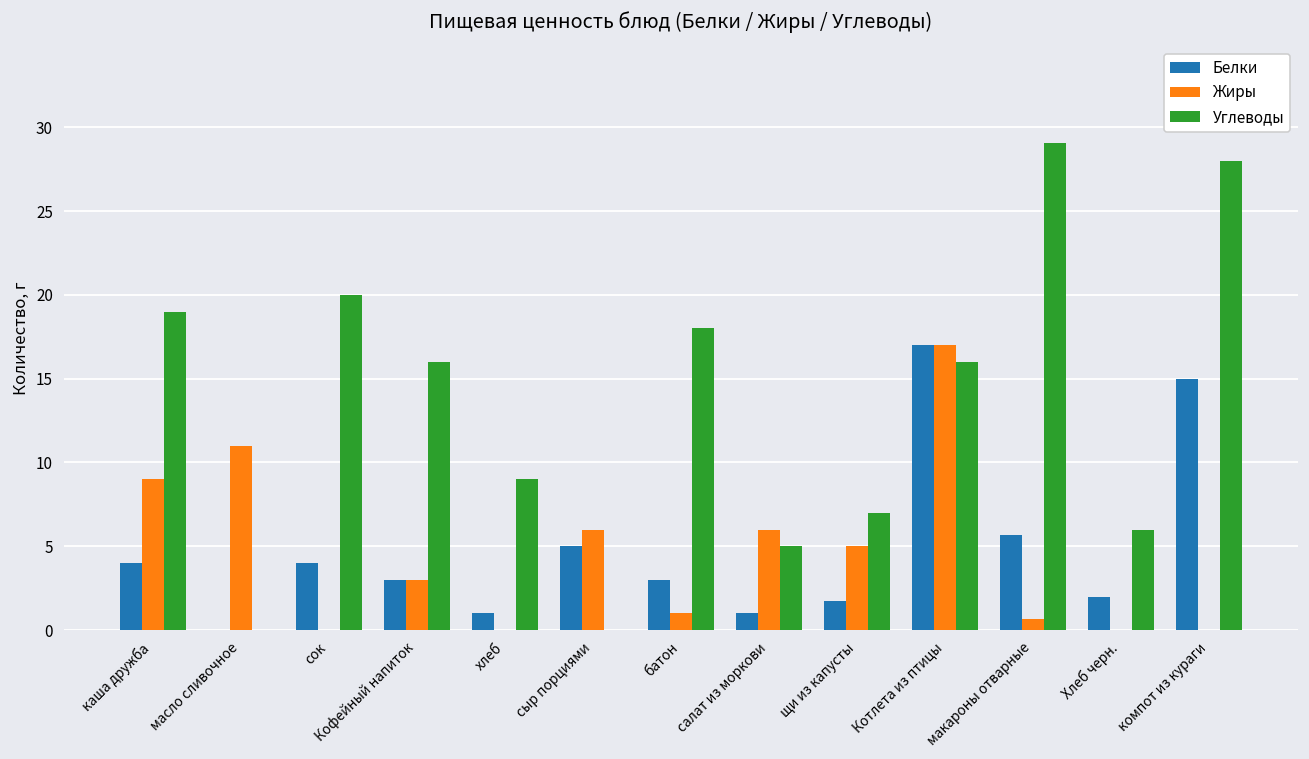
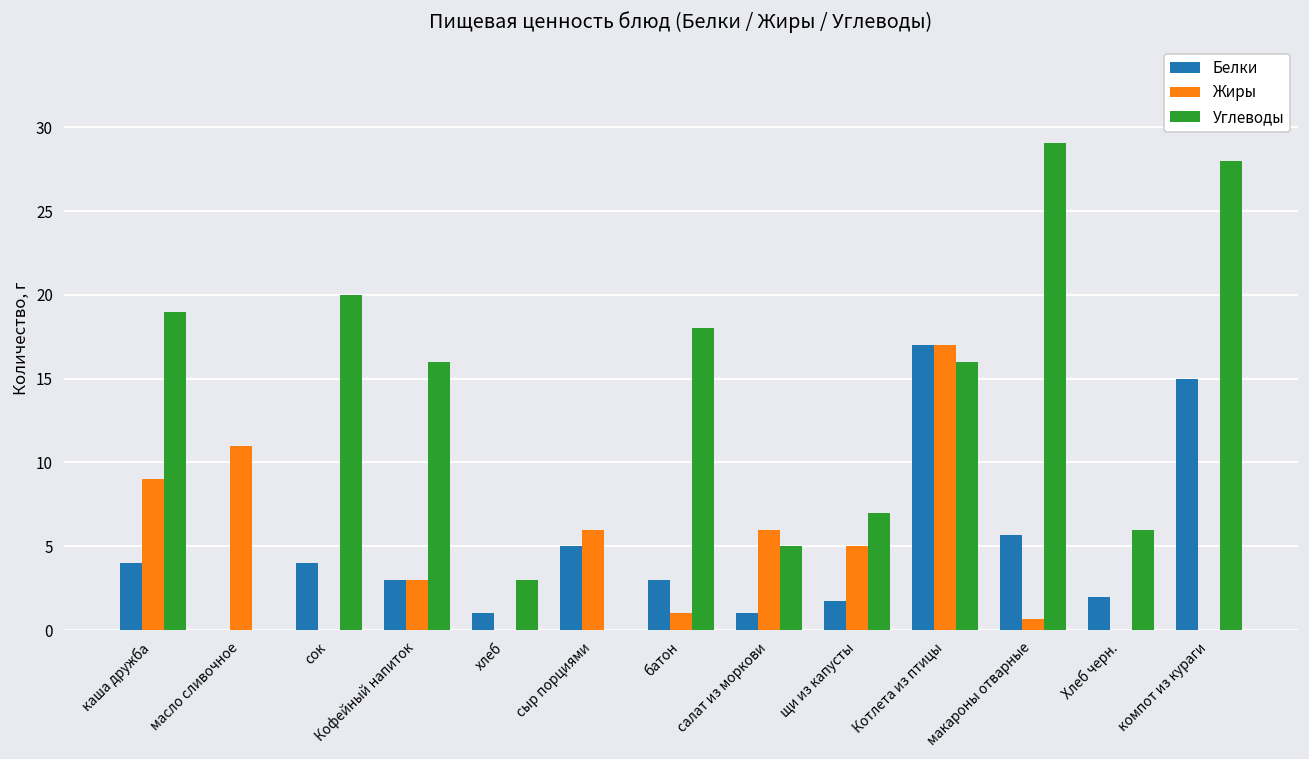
Углеводы, хлеб: 9 -> 3
